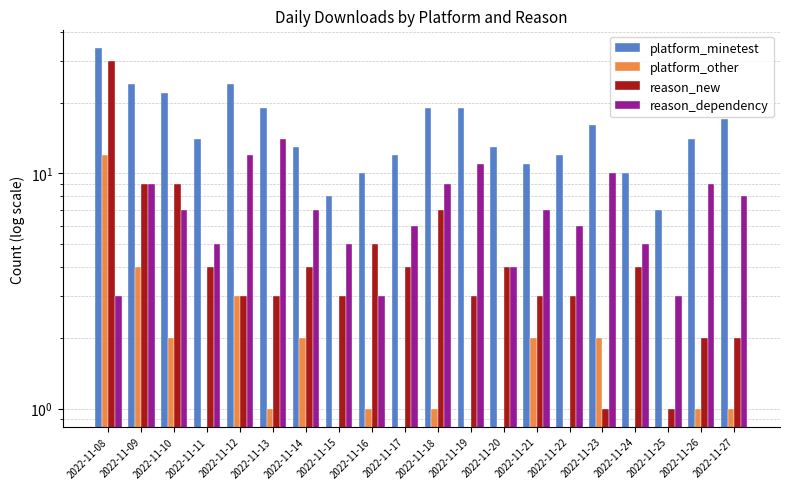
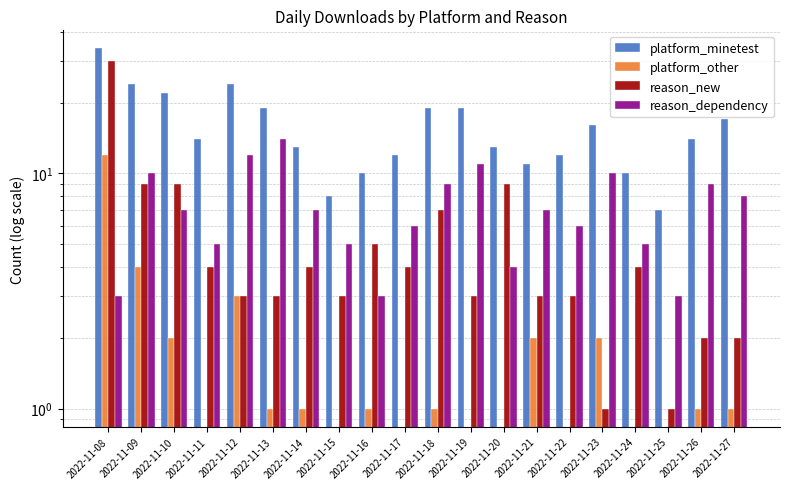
reason_dependency, 2022-11-09: 9 -> 10
platform_other, 2022-11-14: 2 -> 1
reason_new, 2022-11-20: 4 -> 9
